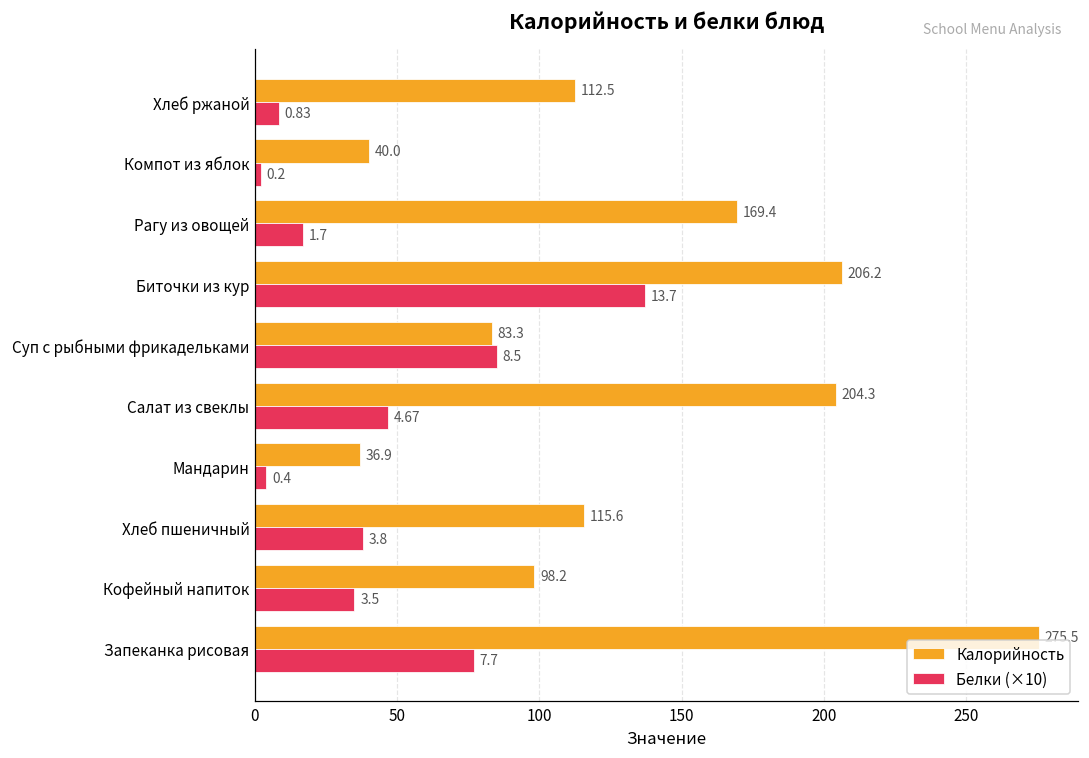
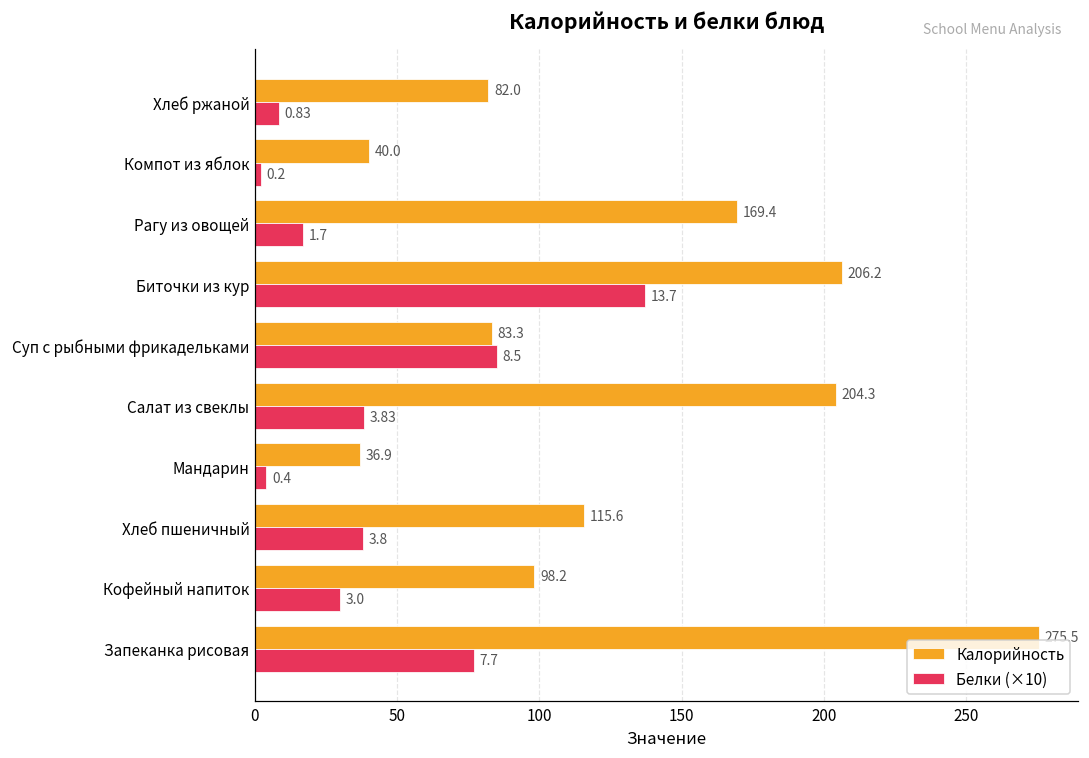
Калорийность, Хлеб ржаной: 112.5 -> 82.0
Белки (×10), Салат из свеклы: 4.67 -> 3.83
Белки (×10), Кофейный напиток: 3.5 -> 3.0
